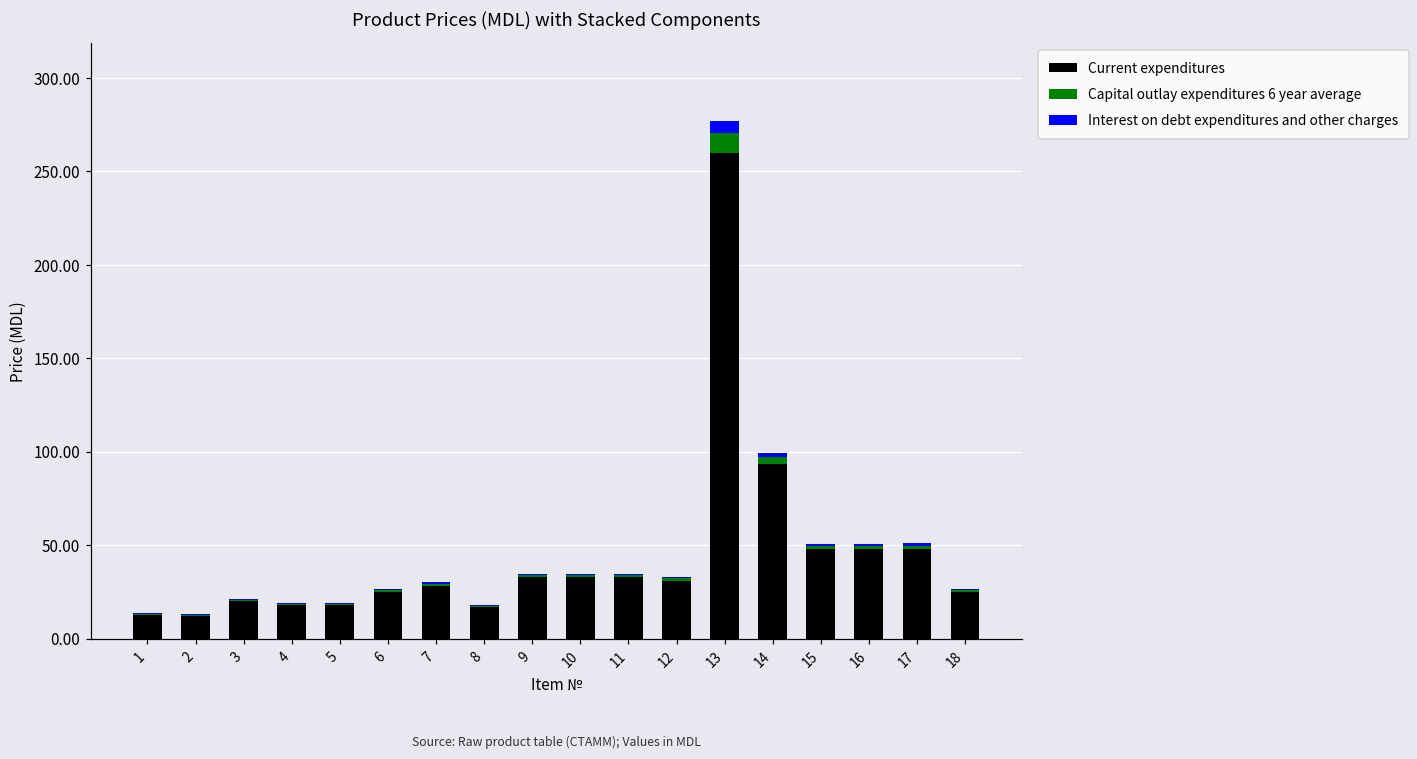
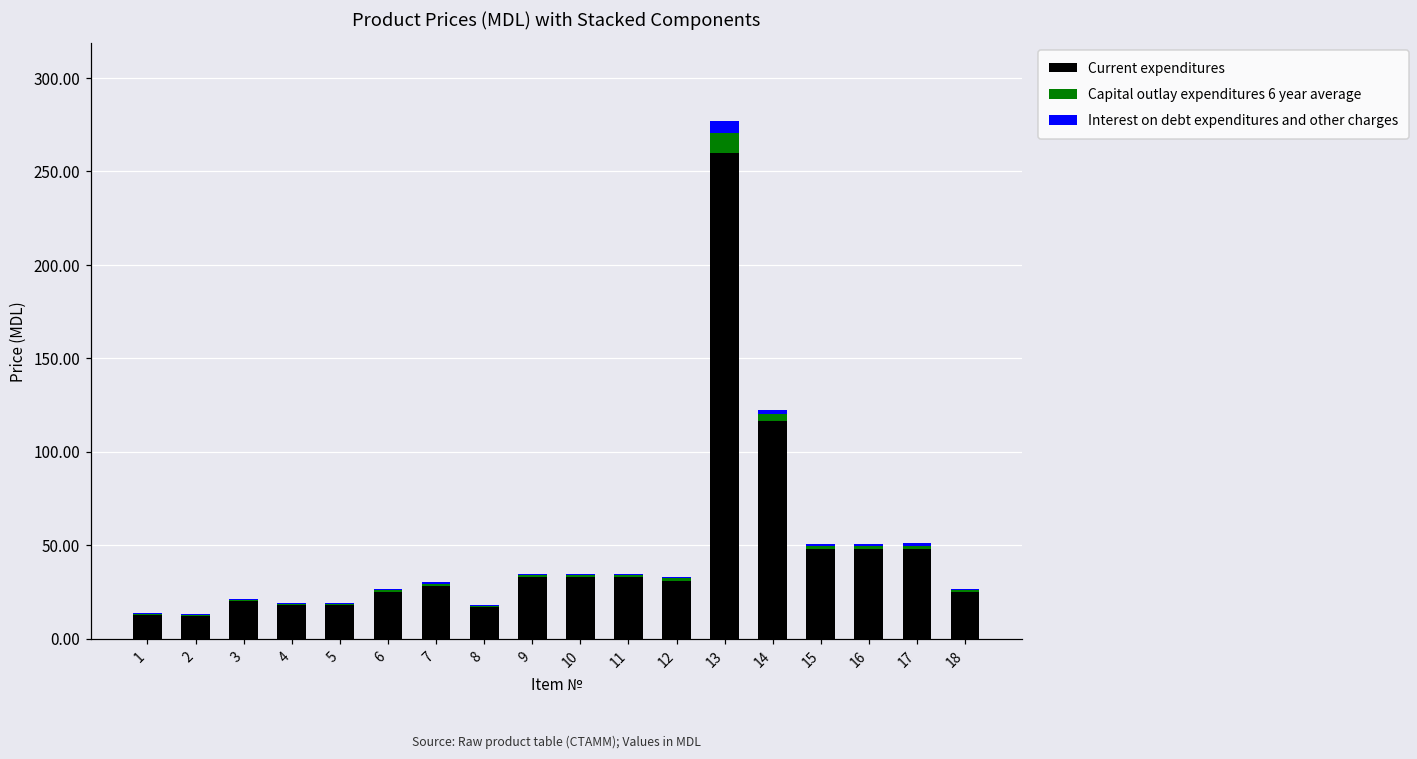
Current expenditures, 14: 93 -> 116
